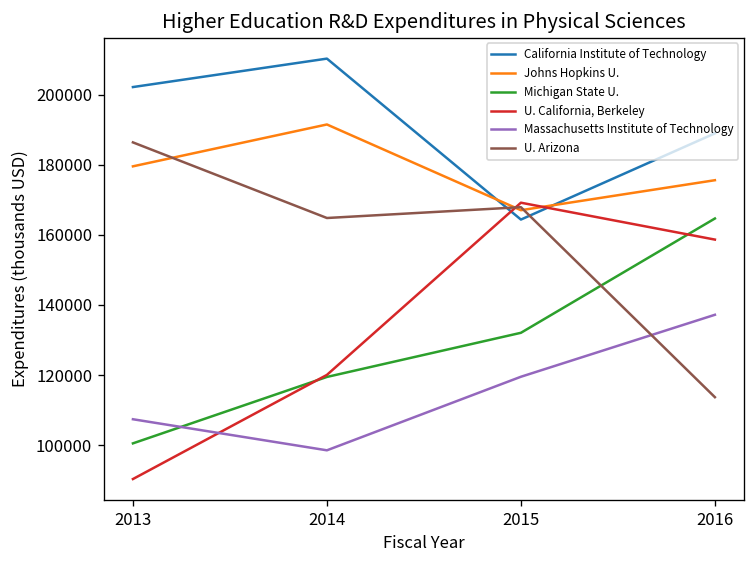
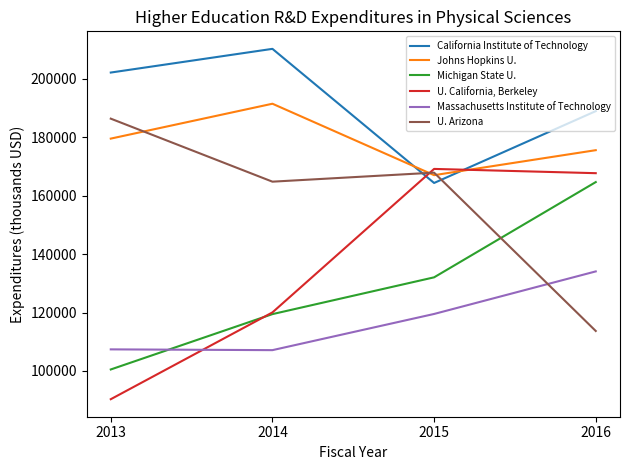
Massachusetts Institute of Technology, 2014: 99000 -> 107000
U. California, Berkeley, 2016: 159000 -> 168000
Massachusetts Institute of Technology, 2016: 137000 -> 134000
